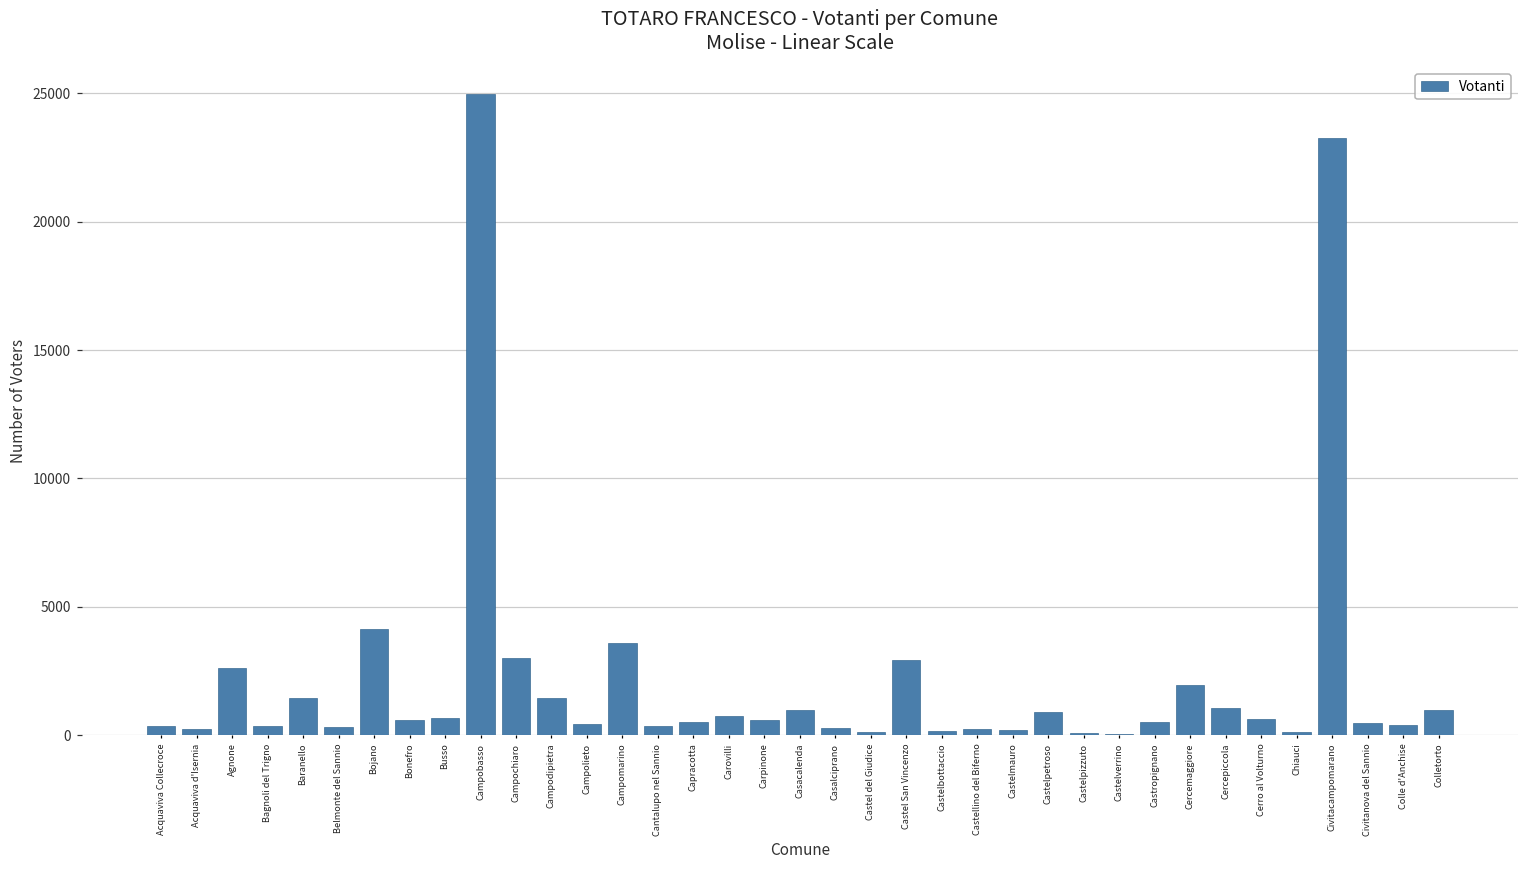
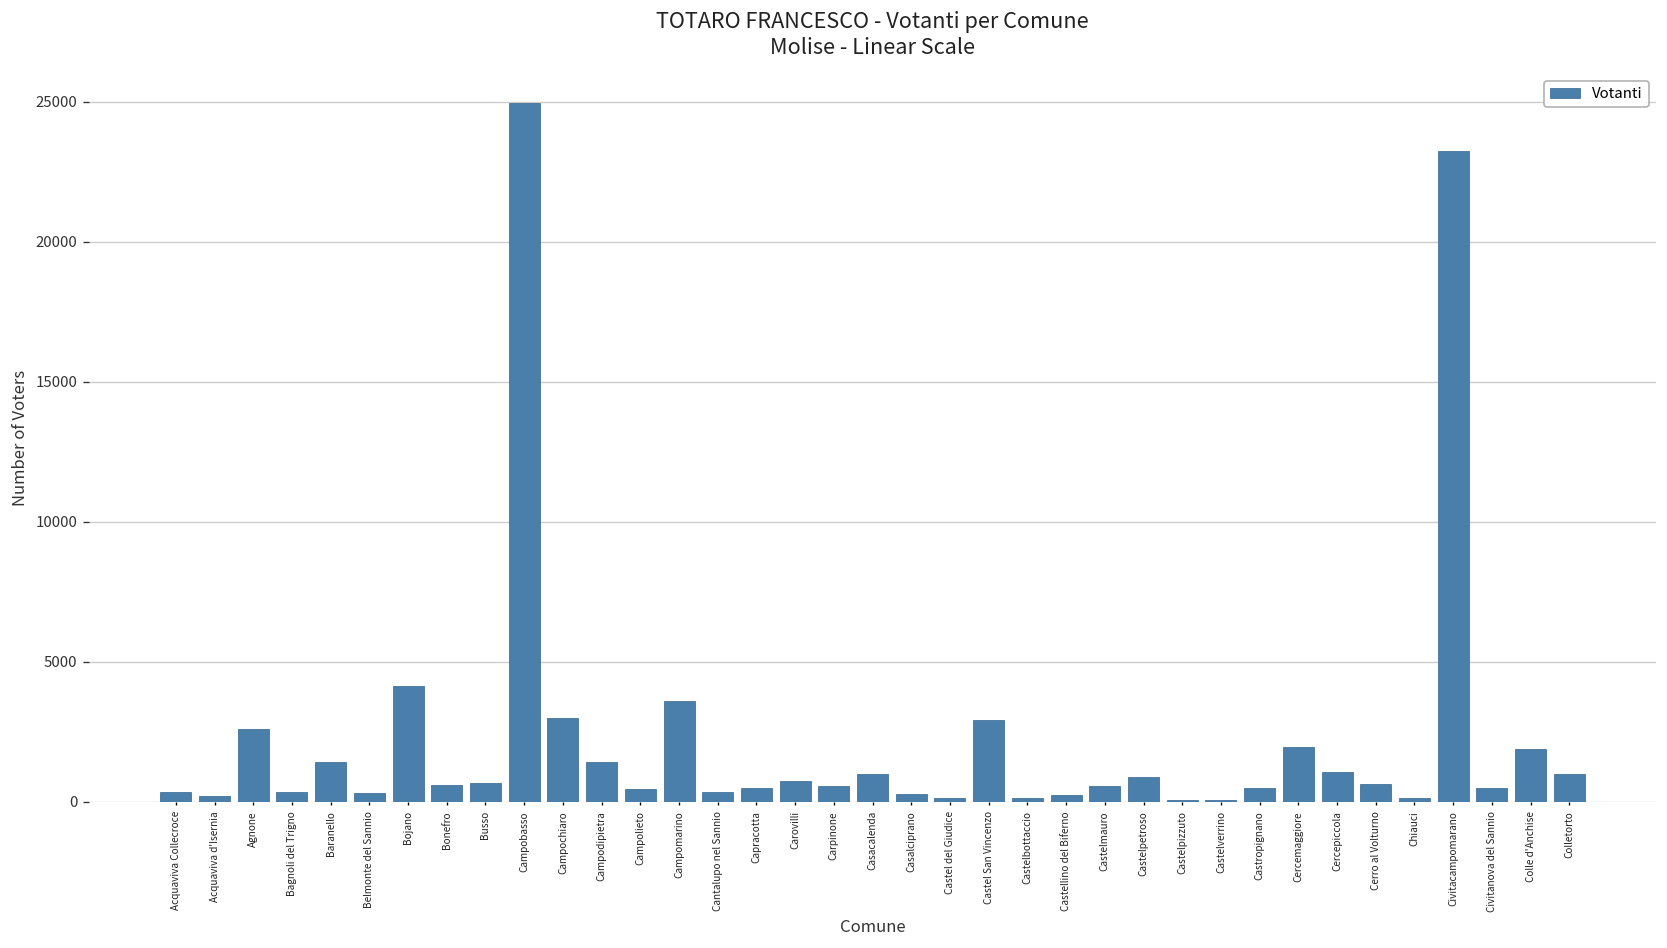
Castelmauro: 200 -> 600
Colle d'Anchise: 400 -> 1900
